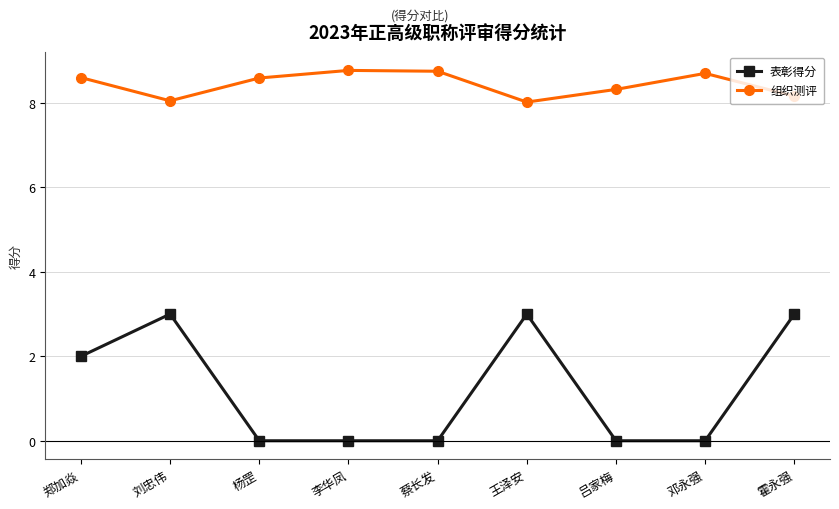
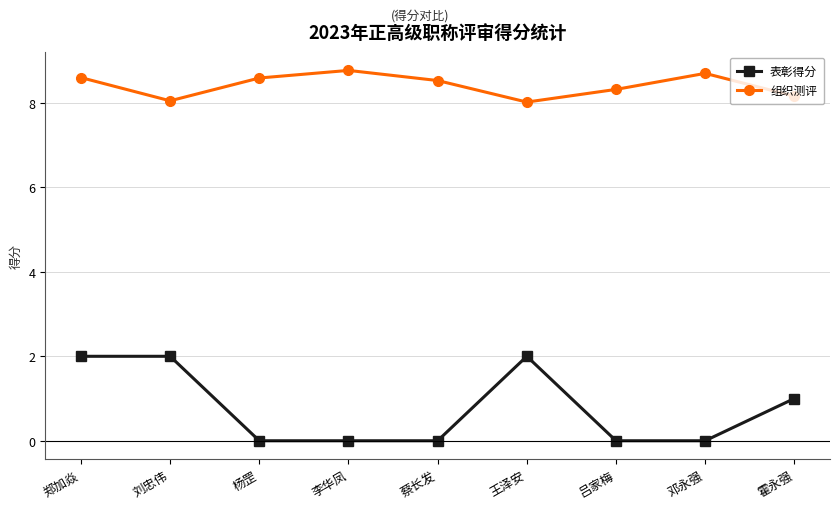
表彰得分, 刘忠伟: 3 -> 2
组织测评, 蔡长发: 8.8 -> 8.5
表彰得分, 王泽安: 3 -> 2
表彰得分, 霍永强: 3 -> 1
